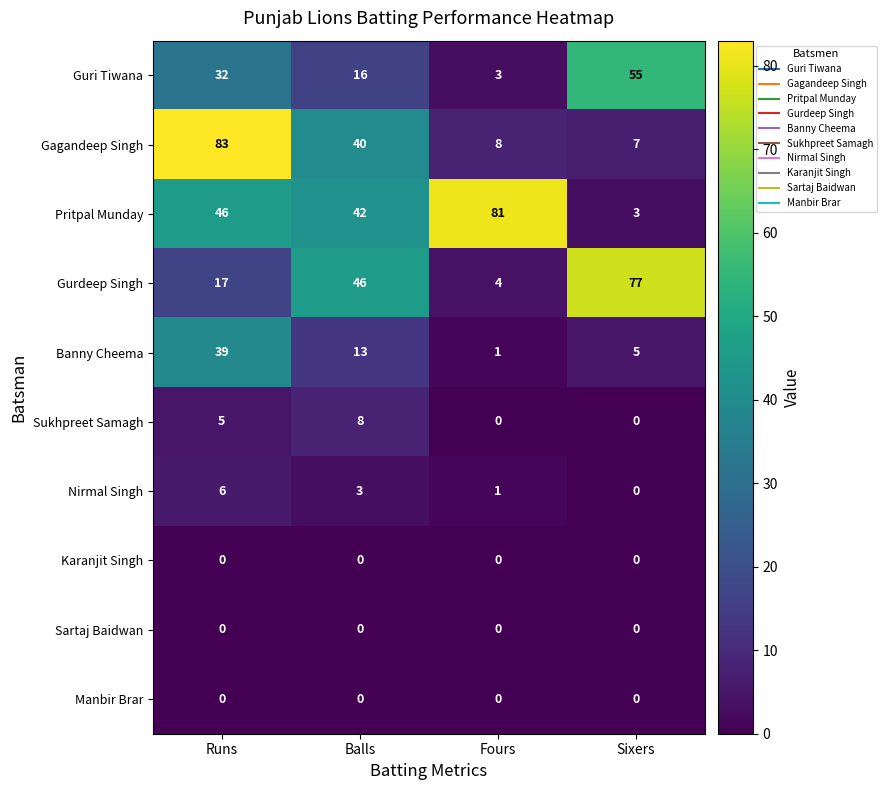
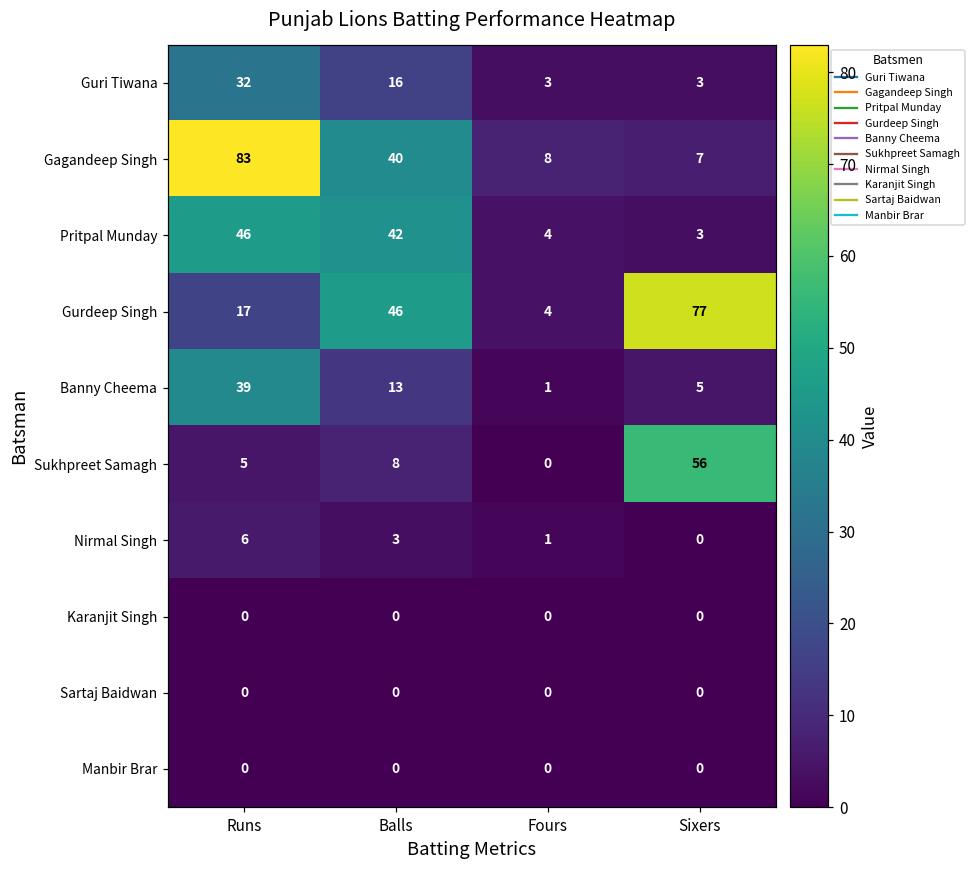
Guri Tiwana, Sixers: 55 -> 3
Pritpal Munday, Fours: 81 -> 4
Sukhpreet Samagh, Sixers: 0 -> 56
